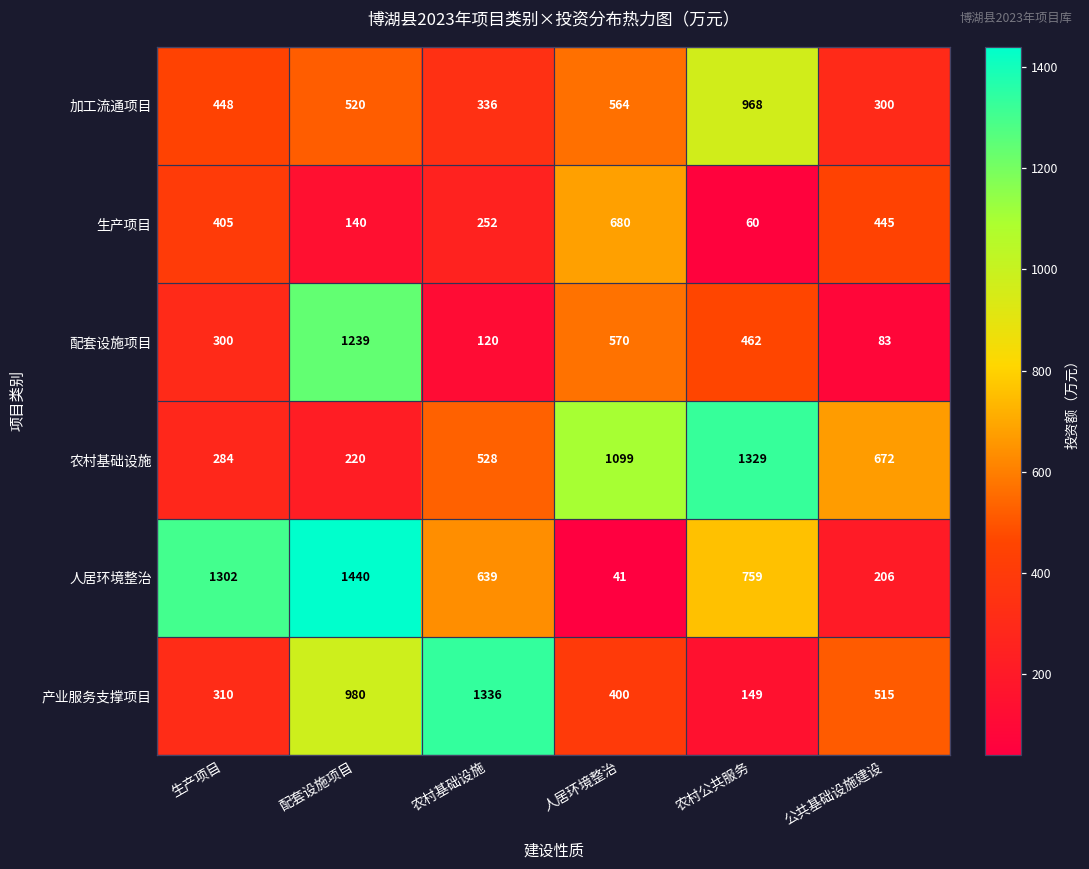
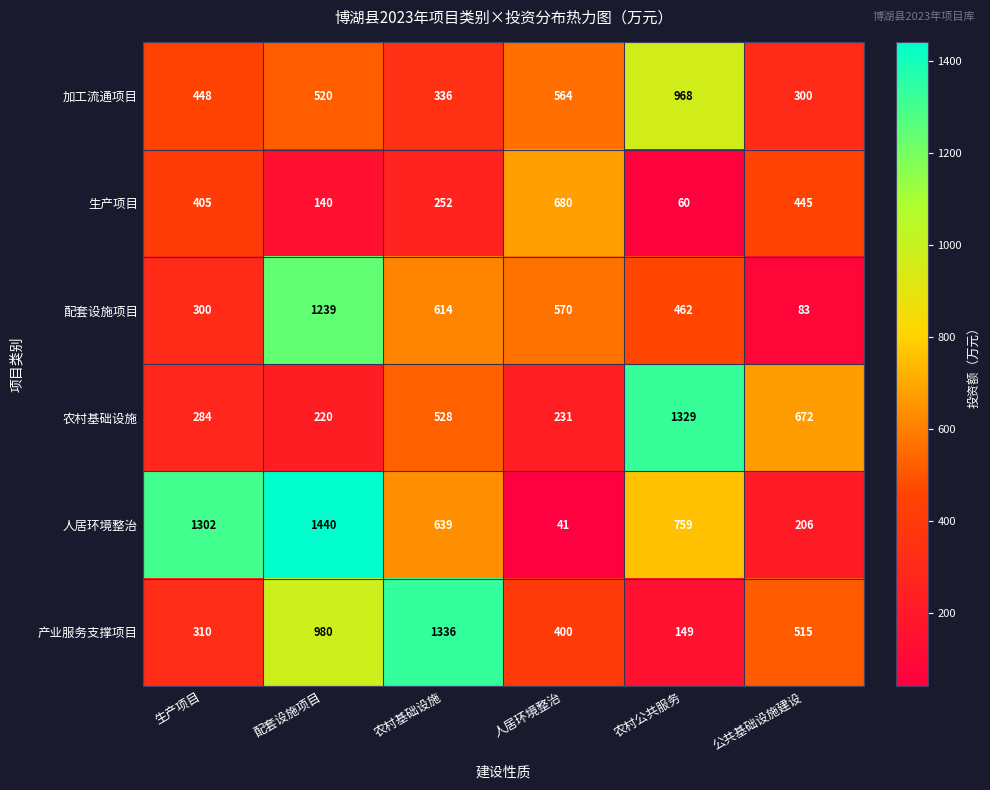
配套设施项目, 农村基础设施: 120 -> 614
农村基础设施, 人居环境整治: 1099 -> 231
